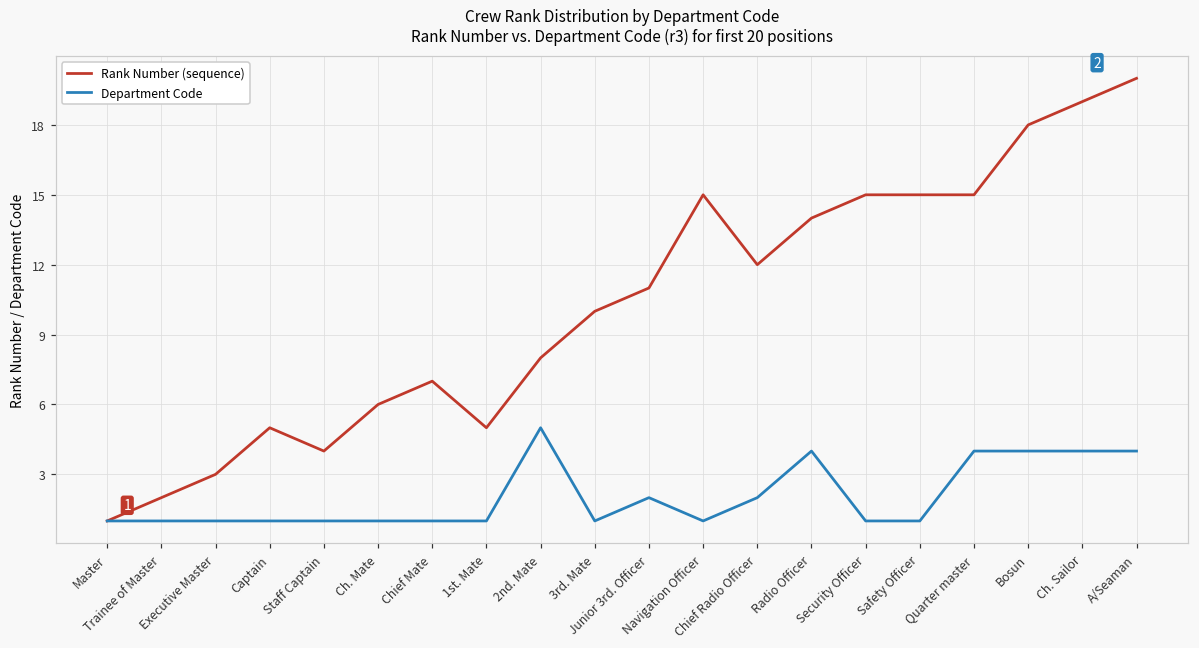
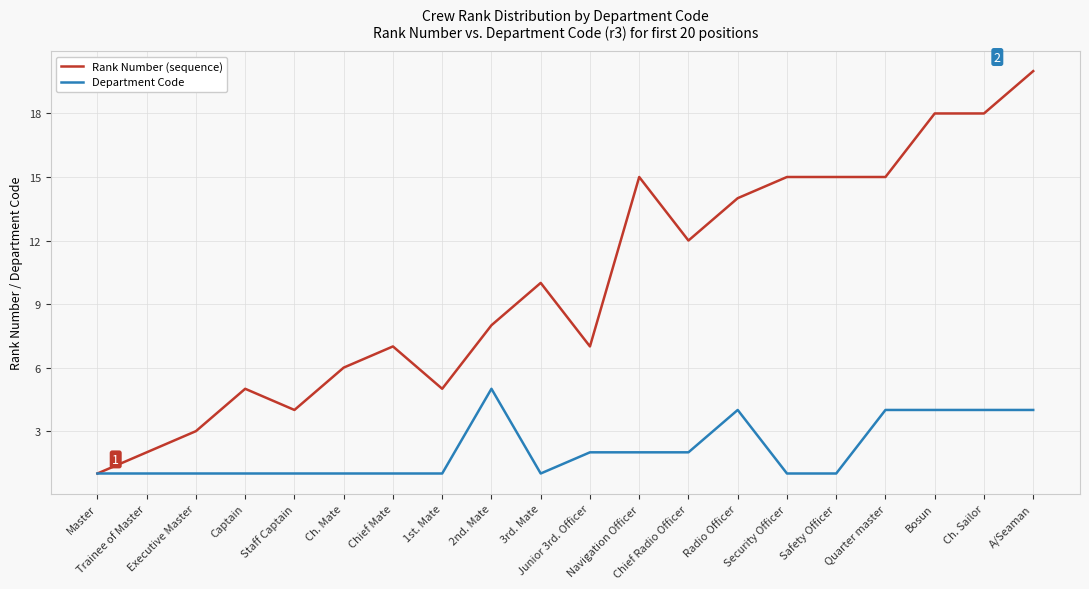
Rank Number (sequence), Junior 3rd. Officer: 11 -> 7
Department Code, Navigation Officer: 1 -> 2
Rank Number (sequence), Ch. Sailor: 19 -> 18
